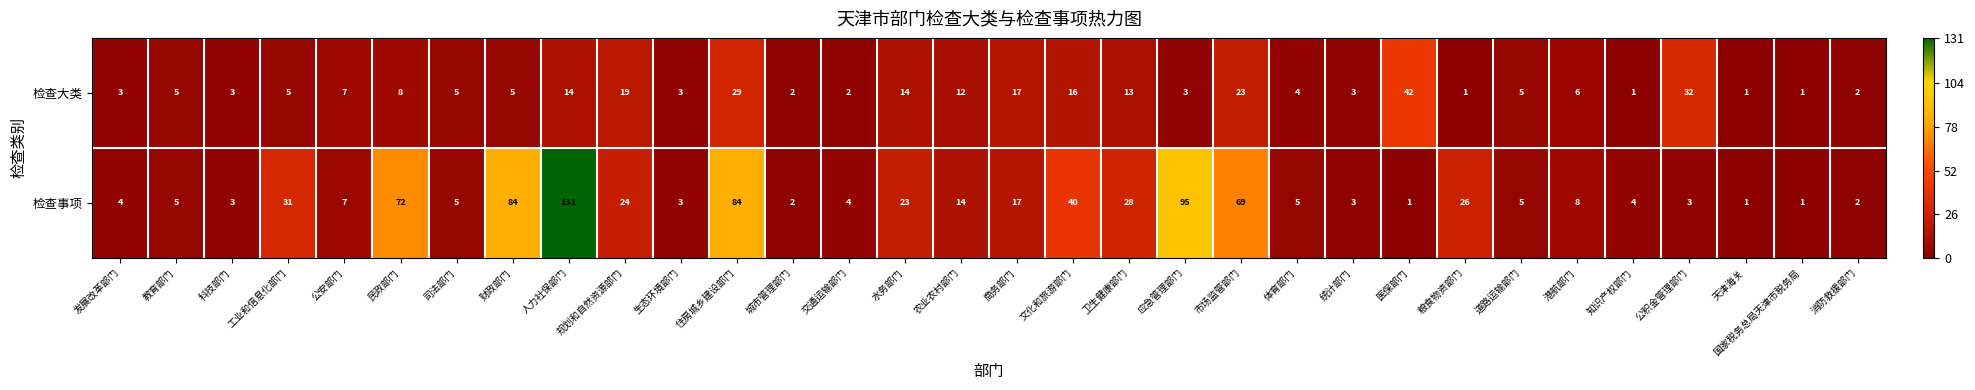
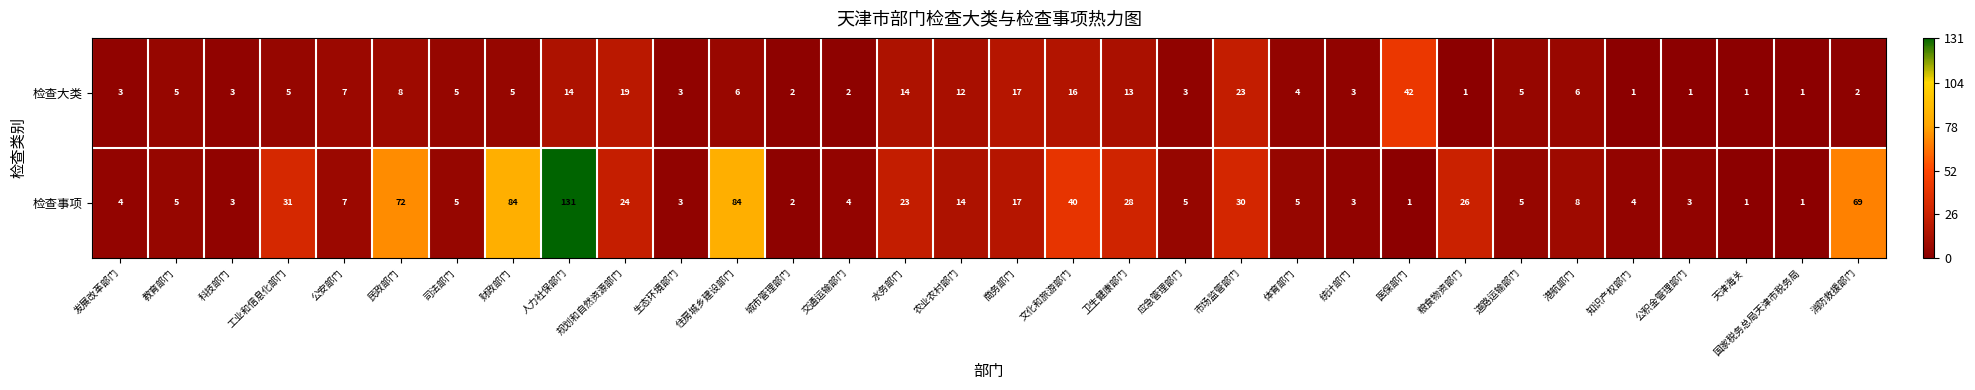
检查大类, 住房城乡建设部门: 29 -> 6
检查大类, 公积金管理部门: 32 -> 1
检查事项, 应急管理部门: 95 -> 5
检查事项, 市场监管部门: 69 -> 30
检查事项, 消防救援部门: 2 -> 69
